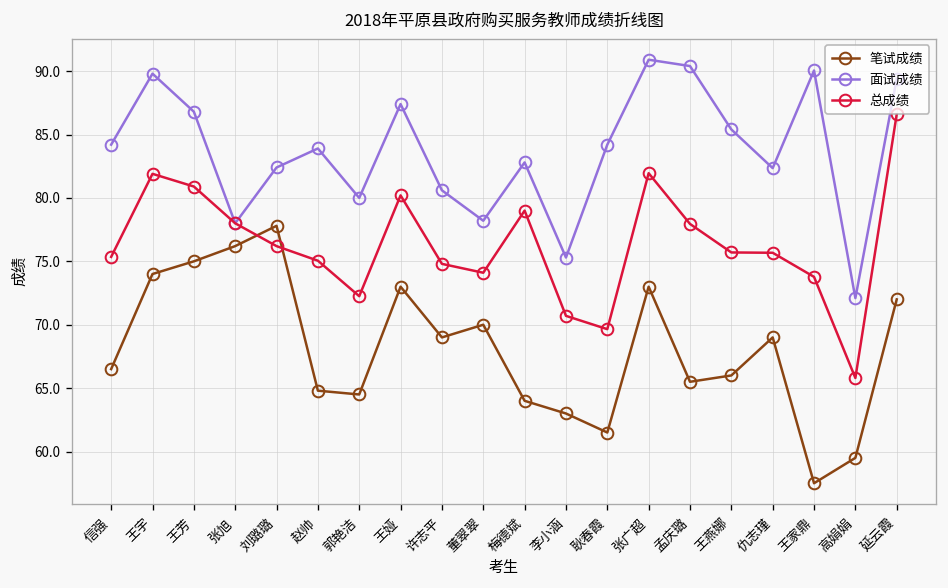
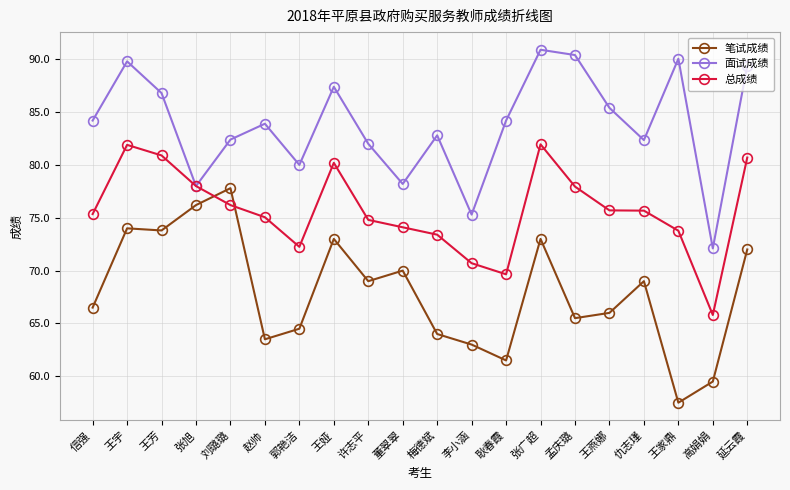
笔试成绩, 王芳: 75.0 -> 73.8
笔试成绩, 赵帅: 64.8 -> 63.5
面试成绩, 许志平: 80.6 -> 82.0
总成绩, 梅德斌: 79.0 -> 73.4
总成绩, 延云霞: 86.6 -> 80.7
